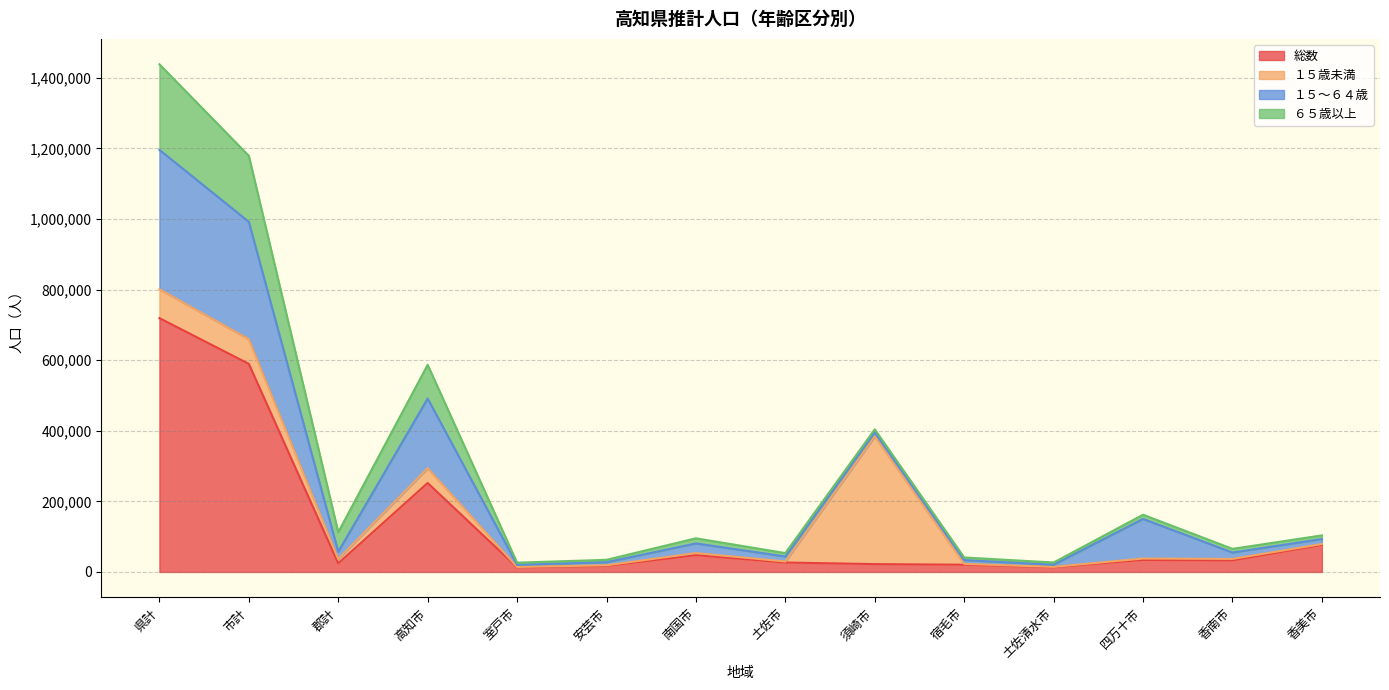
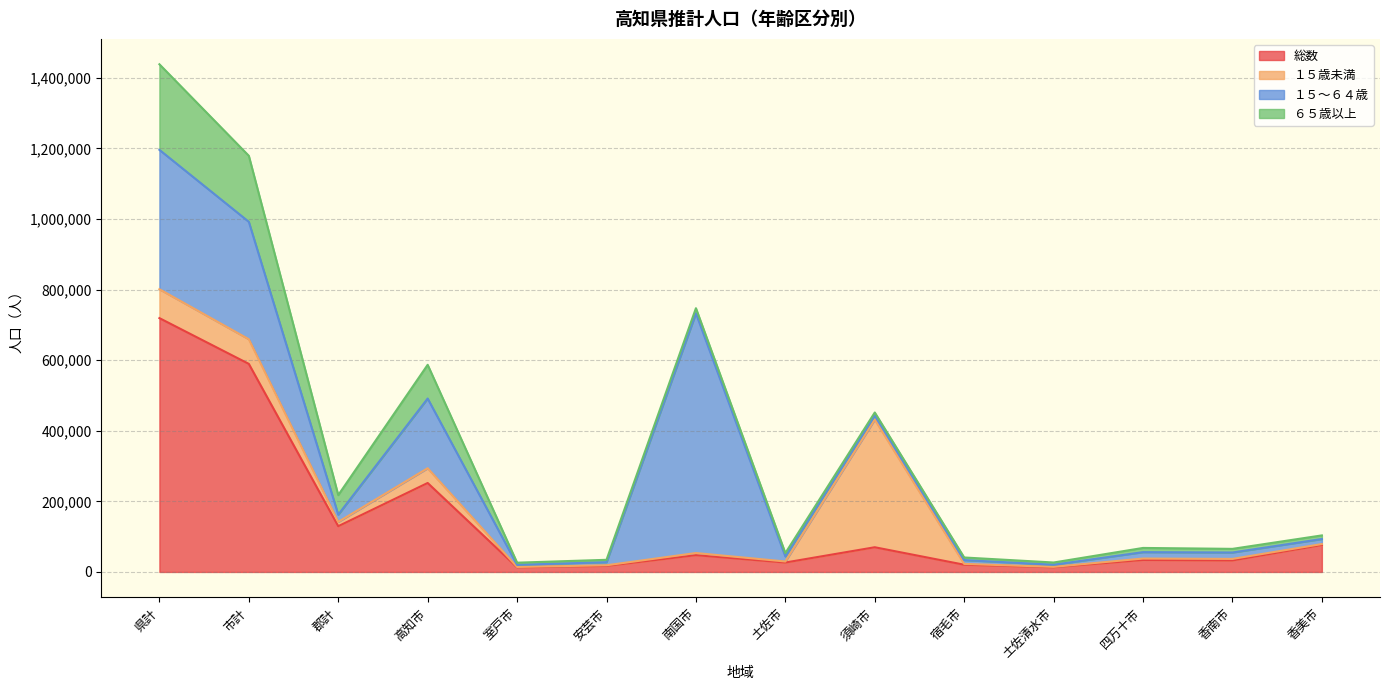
総数, 郡計: 20,000 -> 130,000
１５～６４歳, 南国市: 30,000 -> 680,000
総数, 須崎市: 20,000 -> 70,000
１５～６４歳, 四万十市: 110,000 -> 20,000
